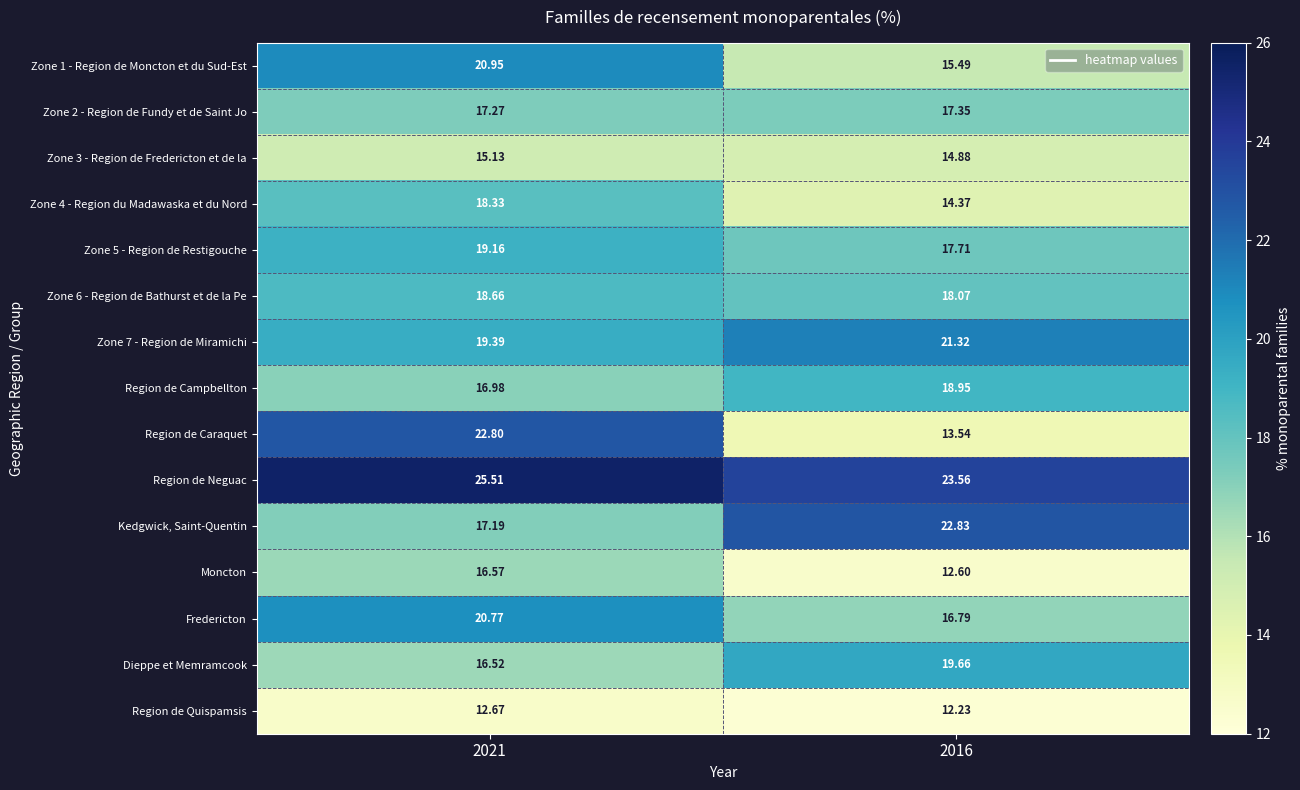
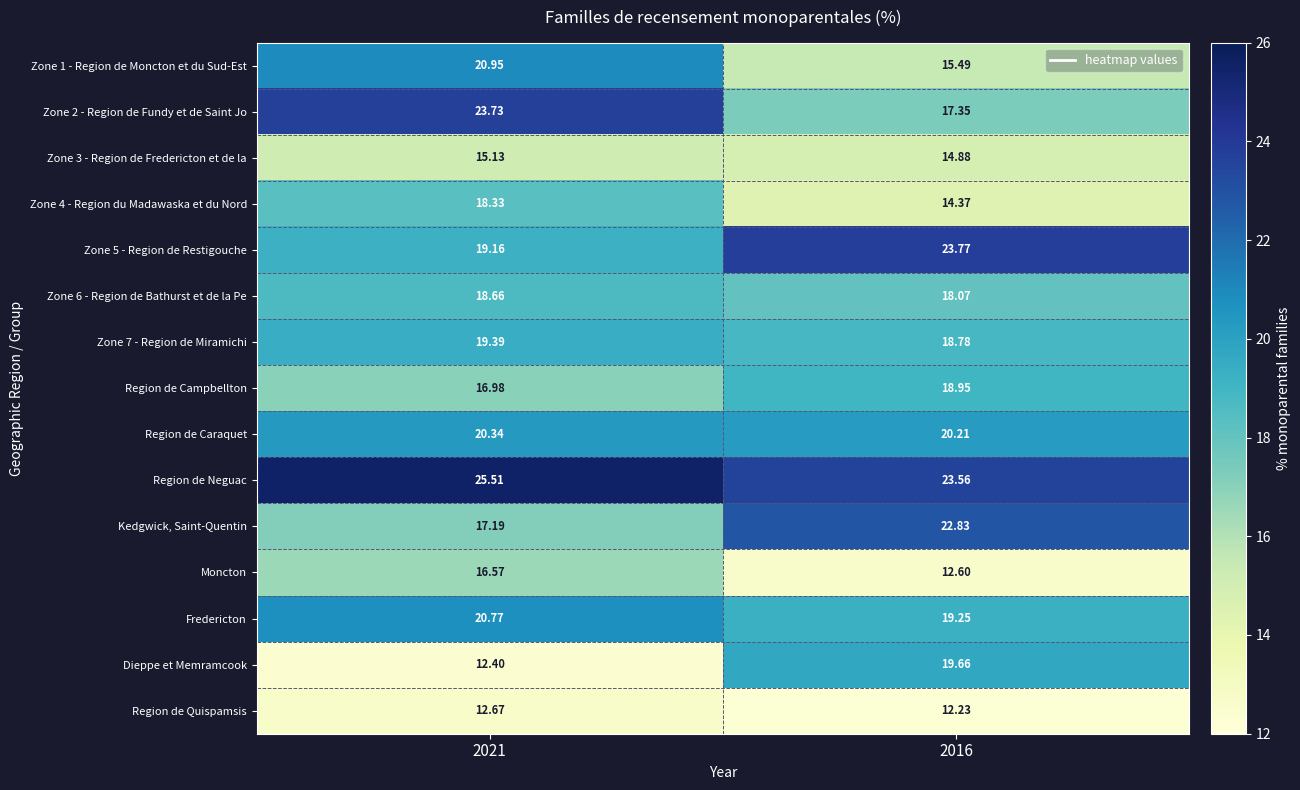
Zone 2 - Region de Fundy et de Saint Jo, 2021: 17.27 -> 23.73
Zone 5 - Region de Restigouche, 2016: 17.71 -> 23.77
Zone 7 - Region de Miramichi, 2016: 21.32 -> 18.78
Region de Caraquet, 2021: 22.80 -> 20.34
Region de Caraquet, 2016: 13.54 -> 20.21
Fredericton, 2016: 16.79 -> 19.25
Dieppe et Memramcook, 2021: 16.52 -> 12.40
